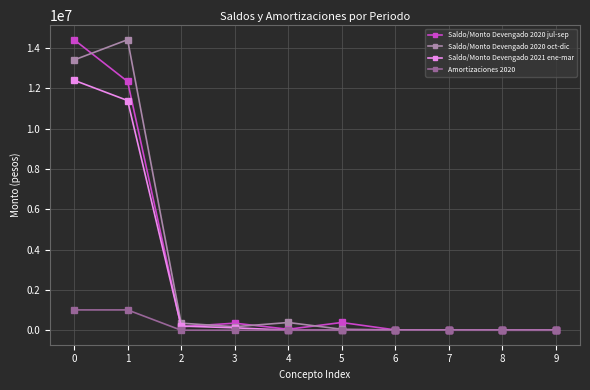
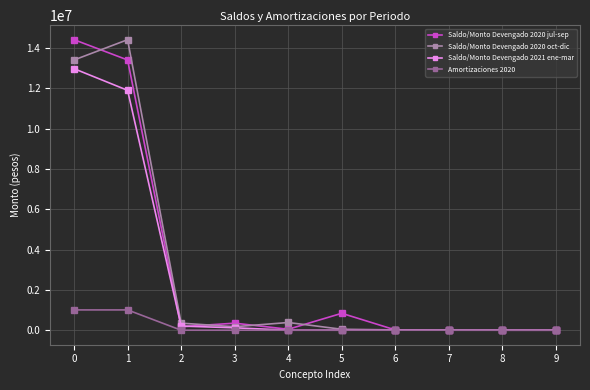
Saldo/Monto Devengado 2021 ene-mar, 0: 12400000 -> 13000000
Saldo/Monto Devengado 2020 jul-sep, 1: 12300000 -> 13400000
Saldo/Monto Devengado 2021 ene-mar, 1: 11400000 -> 11900000
Saldo/Monto Devengado 2020 jul-sep, 5: 400000 -> 800000
